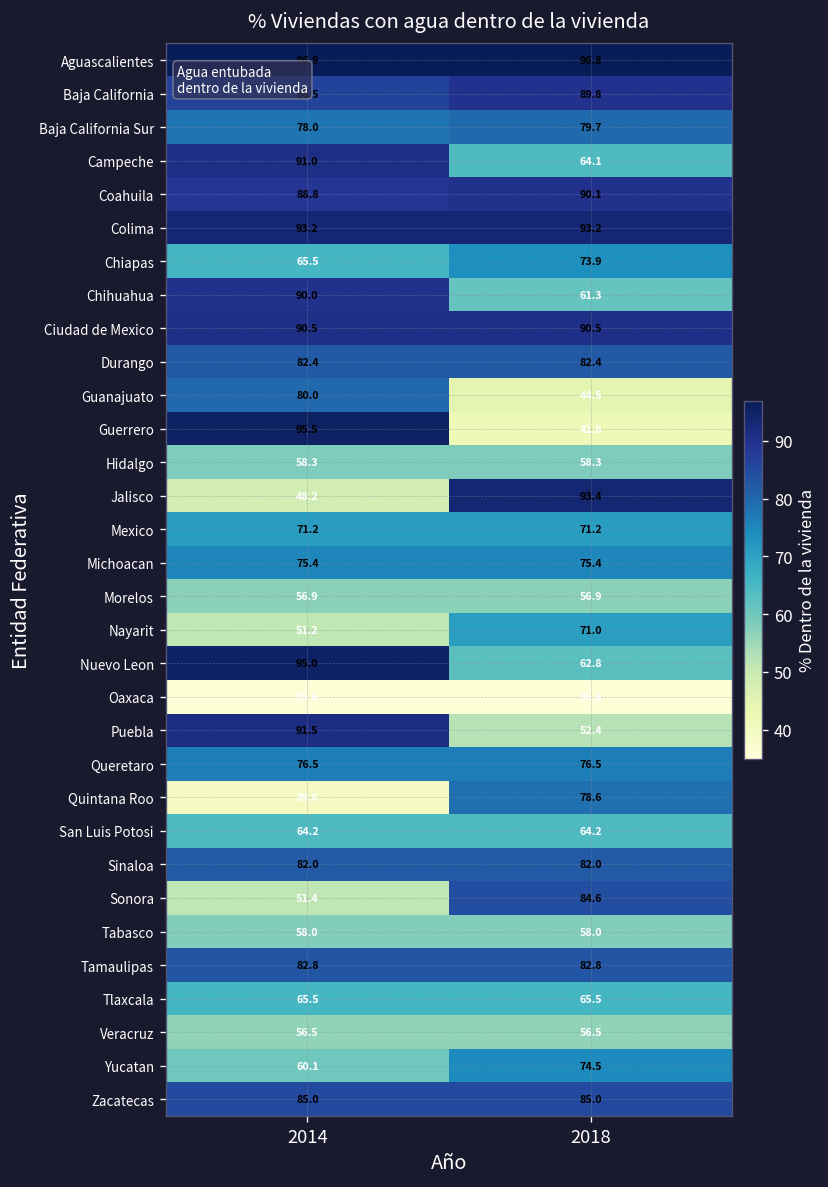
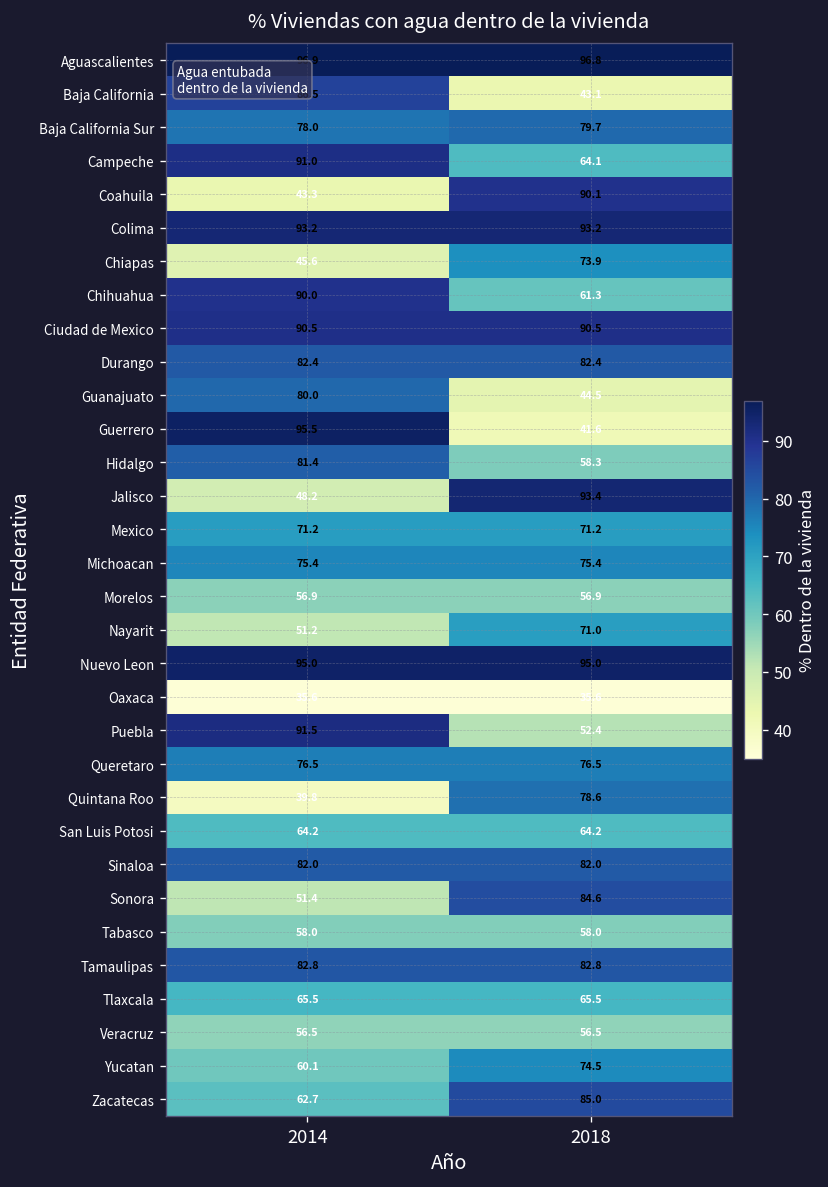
Baja California, 2018: 89.8 -> 43.1
Coahuila, 2014: 88.8 -> 43.3
Chiapas, 2014: 65.5 -> 45.6
Hidalgo, 2014: 58.3 -> 81.4
Nuevo Leon, 2018: 62.8 -> 95.0
Zacatecas, 2014: 85.0 -> 62.7
